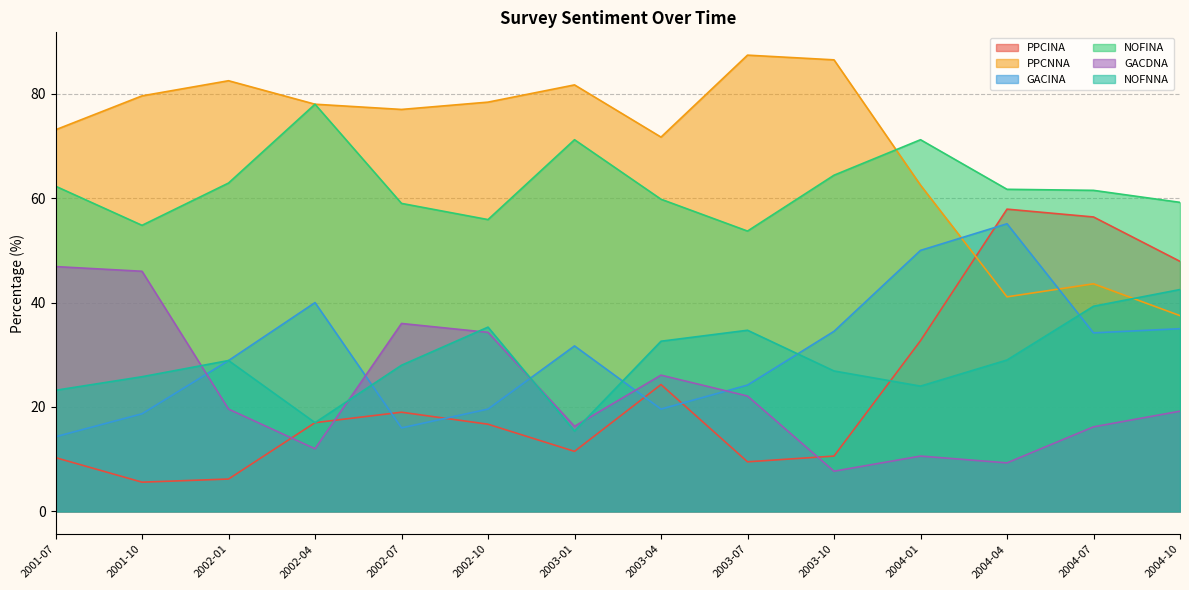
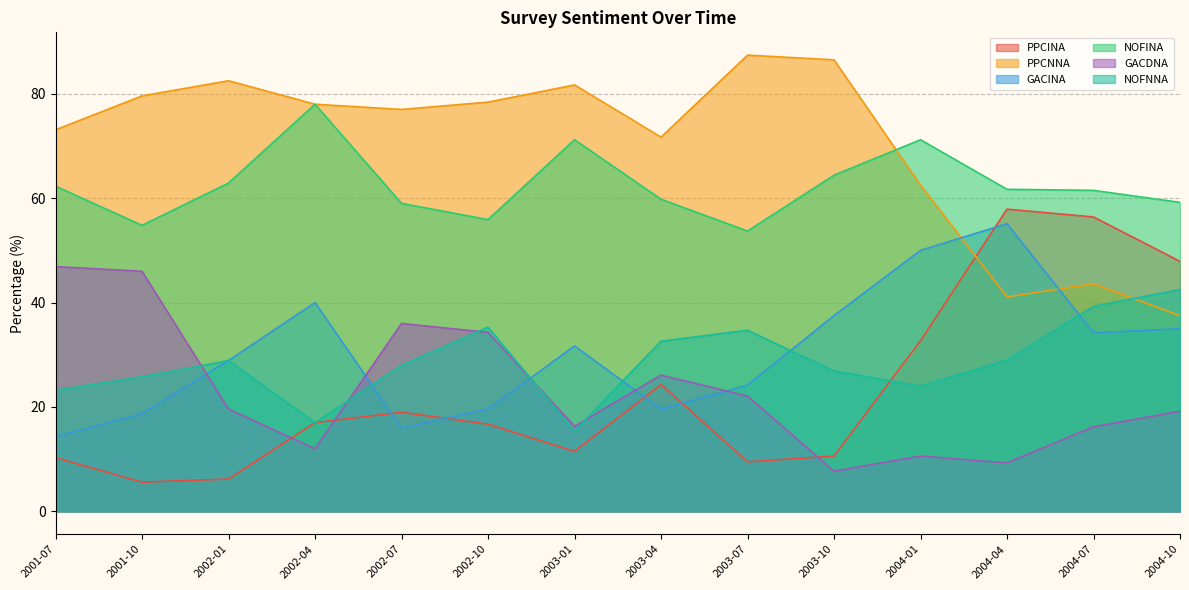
GACINA, 2003-10: 35 -> 38
